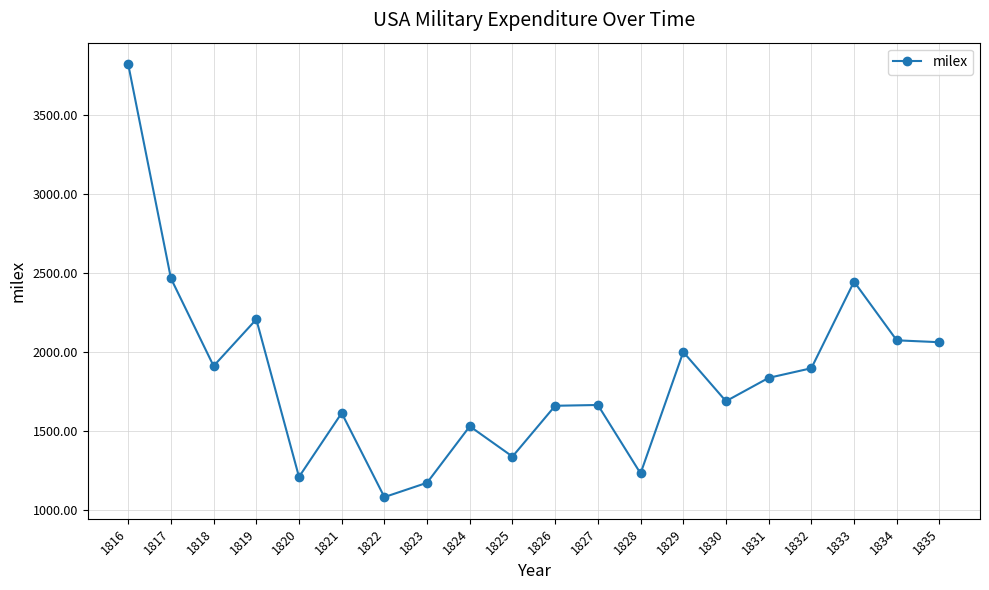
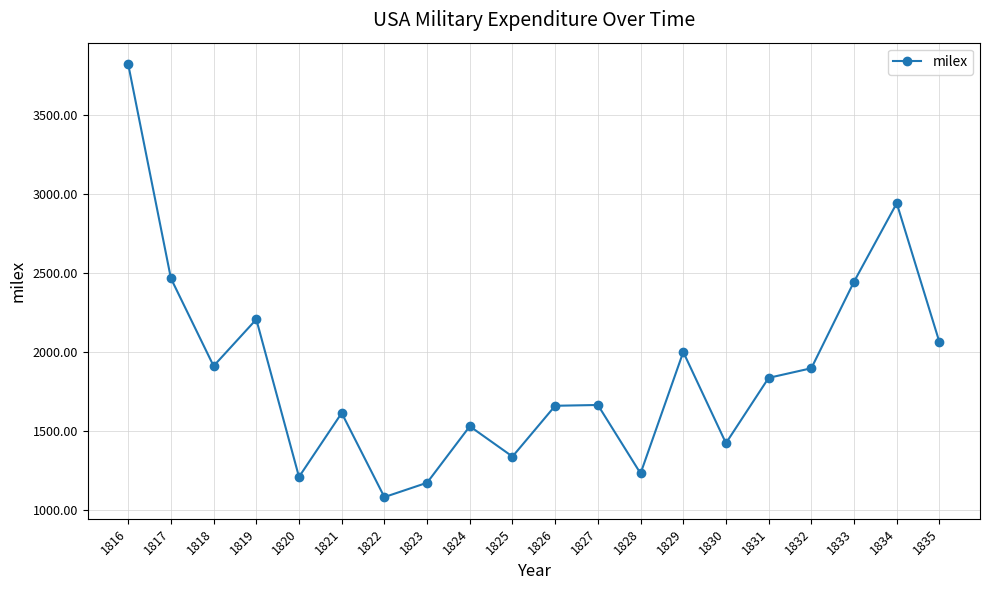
1830: 1690 -> 1420
1834: 2070 -> 2940
